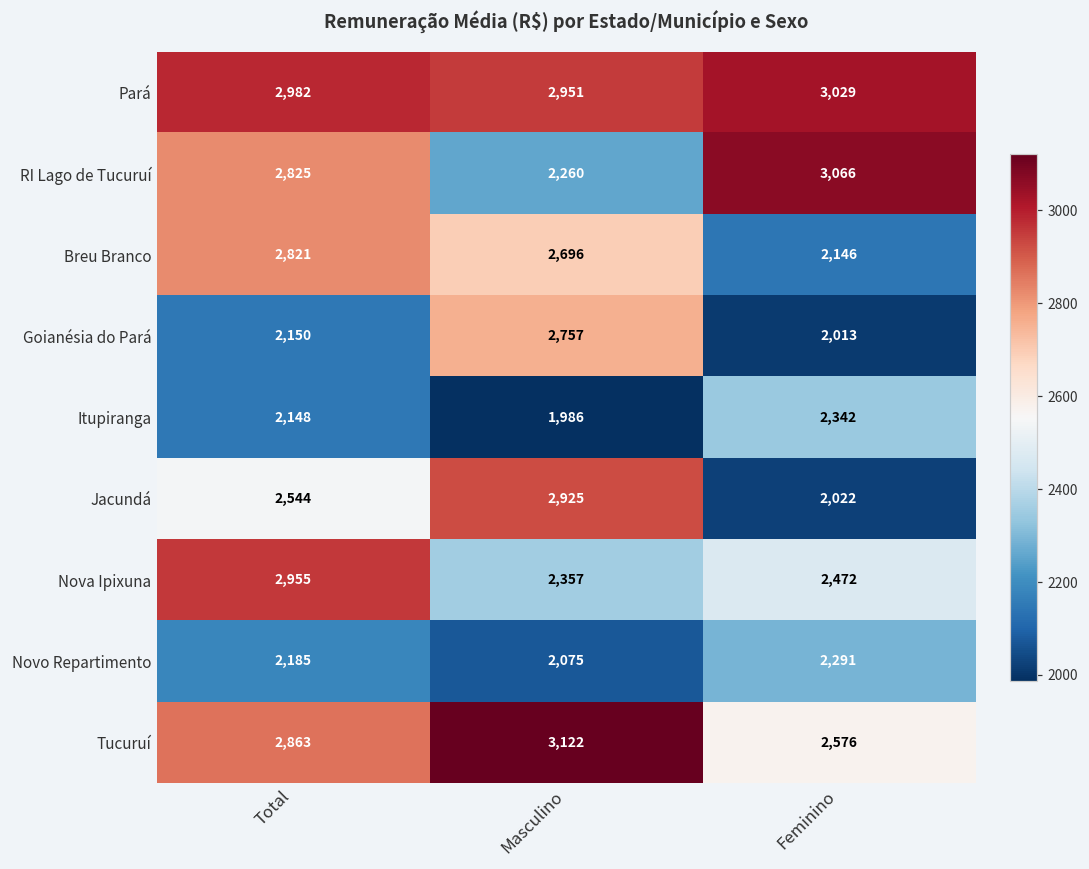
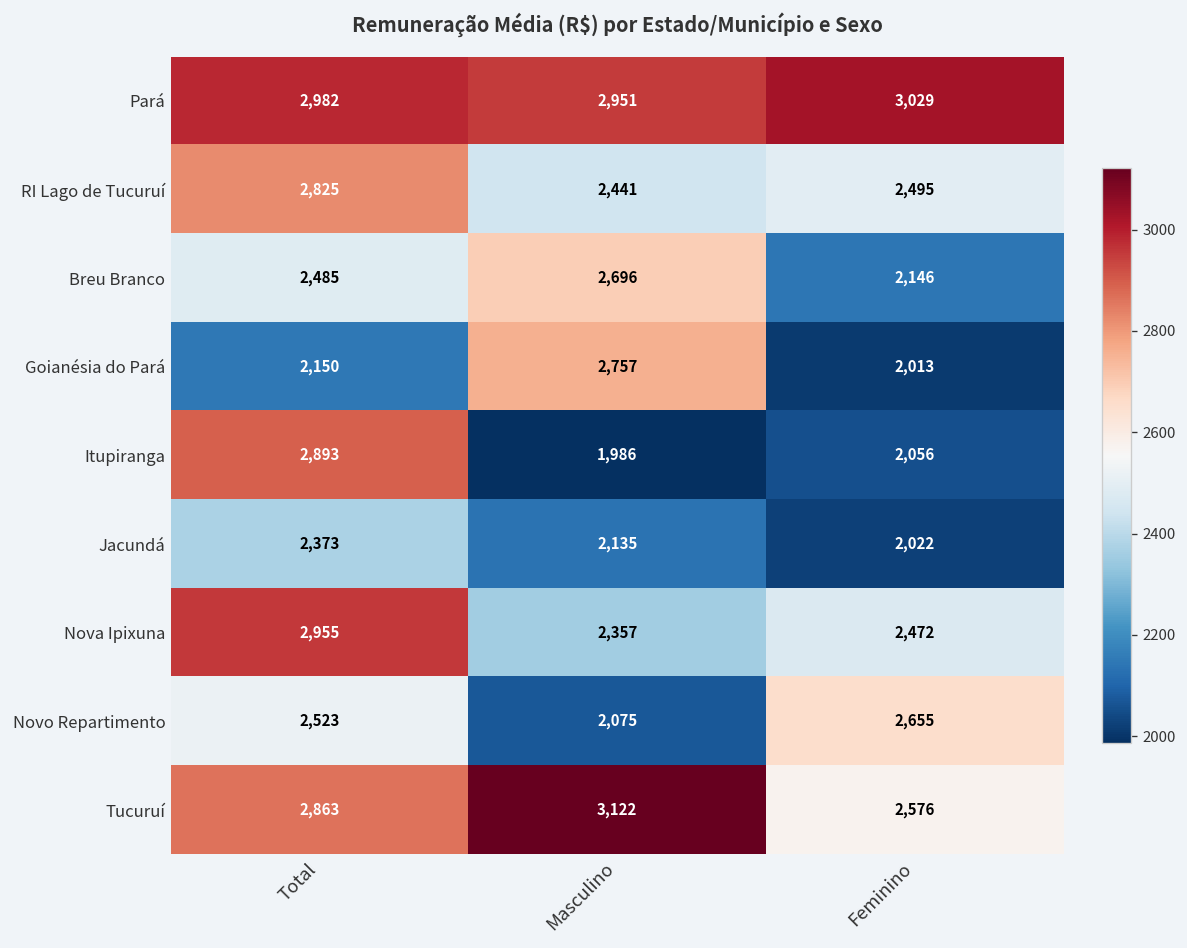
RI Lago de Tucuruí, Masculino: 2,260 -> 2,441
RI Lago de Tucuruí, Feminino: 3,066 -> 2,495
Breu Branco, Total: 2,821 -> 2,485
Itupiranga, Total: 2,148 -> 2,893
Itupiranga, Feminino: 2,342 -> 2,056
Jacundá, Total: 2,544 -> 2,373
Jacundá, Masculino: 2,925 -> 2,135
Novo Repartimento, Total: 2,185 -> 2,523
Novo Repartimento, Feminino: 2,291 -> 2,655
